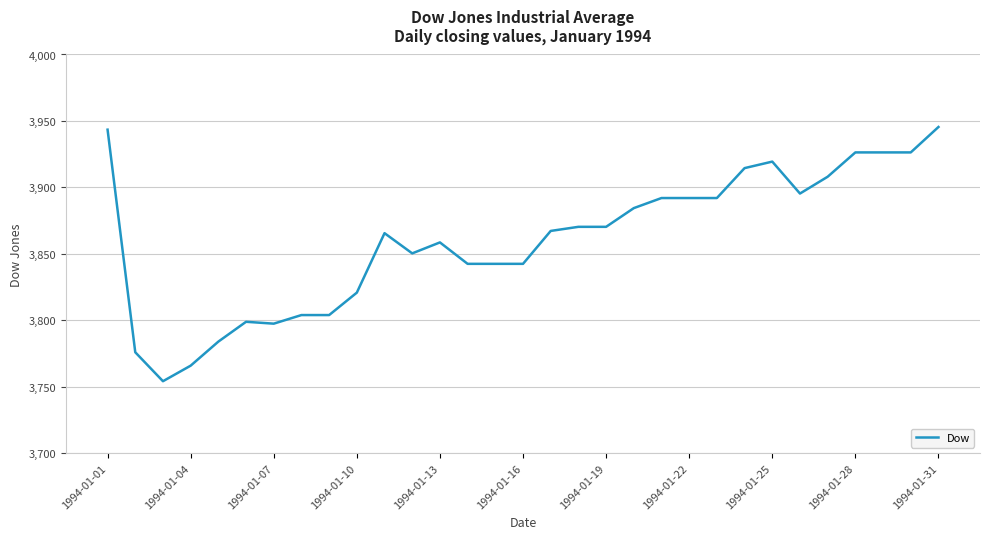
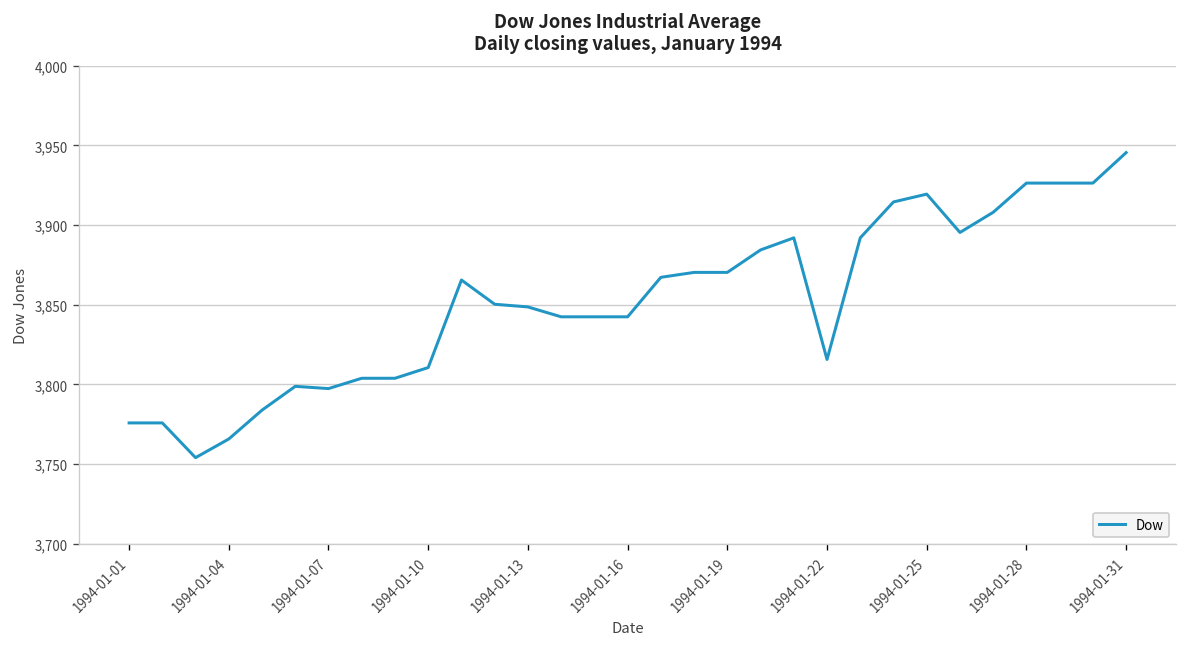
1994-01-01: 3,943 -> 3,776
1994-01-10: 3,821 -> 3,811
1994-01-13: 3,859 -> 3,849
1994-01-22: 3,892 -> 3,816
